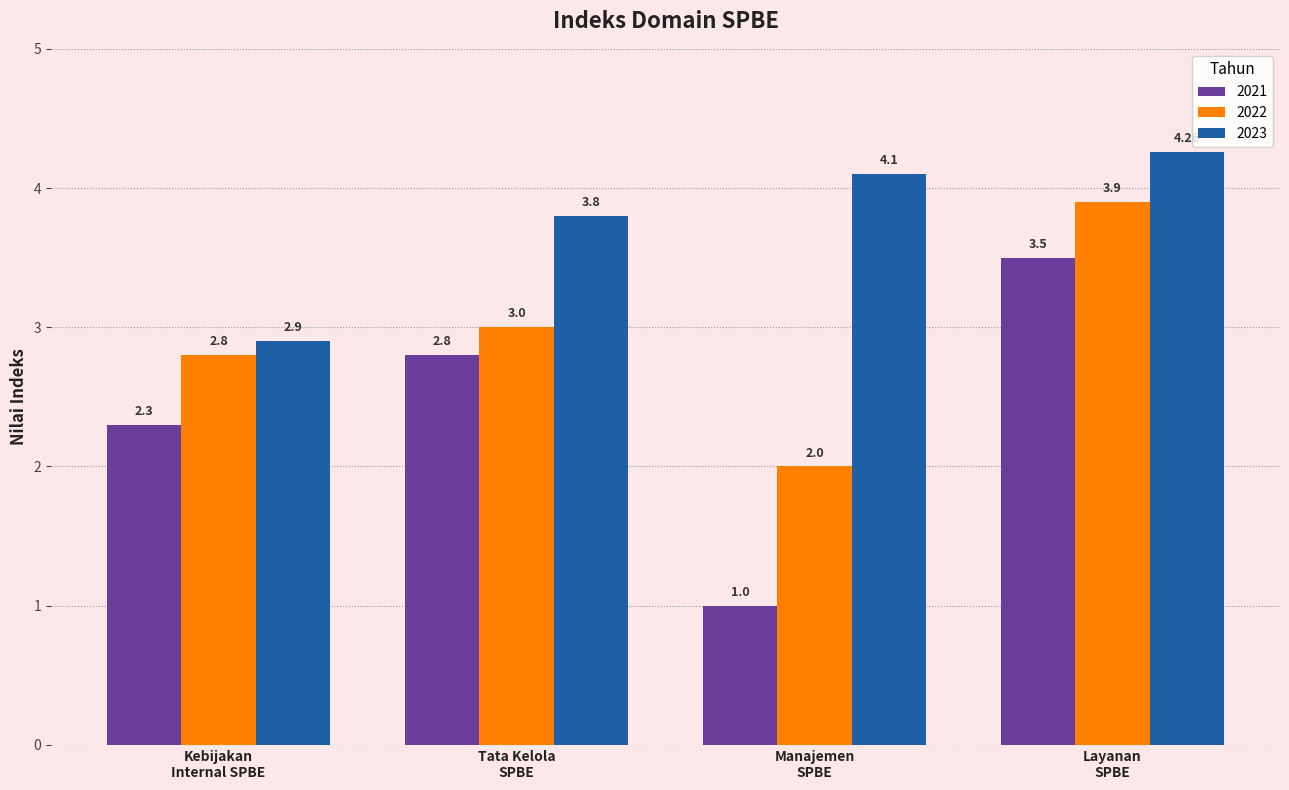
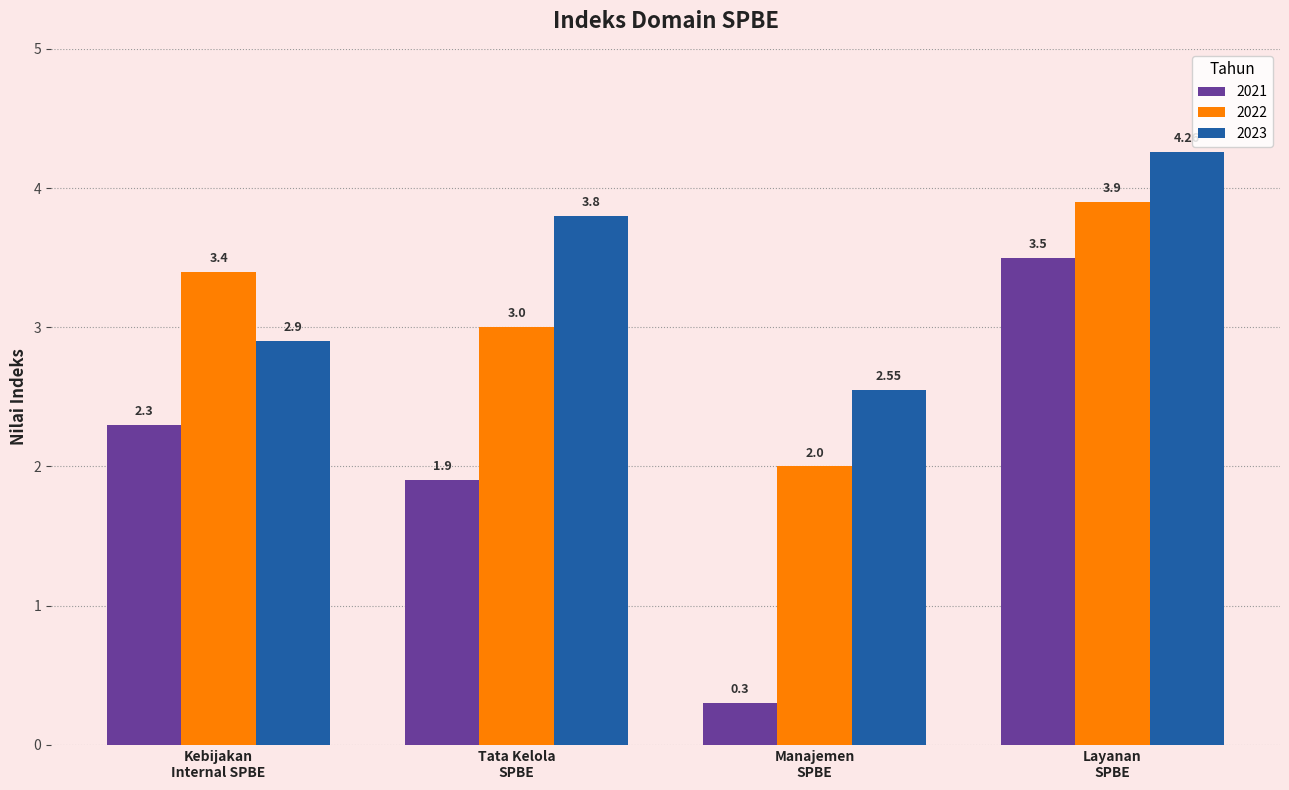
2022, Kebijakan Internal SPBE: 2.8 -> 3.4
2021, Tata Kelola SPBE: 2.8 -> 1.9
2021, Manajemen SPBE: 1.0 -> 0.3
2023, Manajemen SPBE: 4.1 -> 2.55
